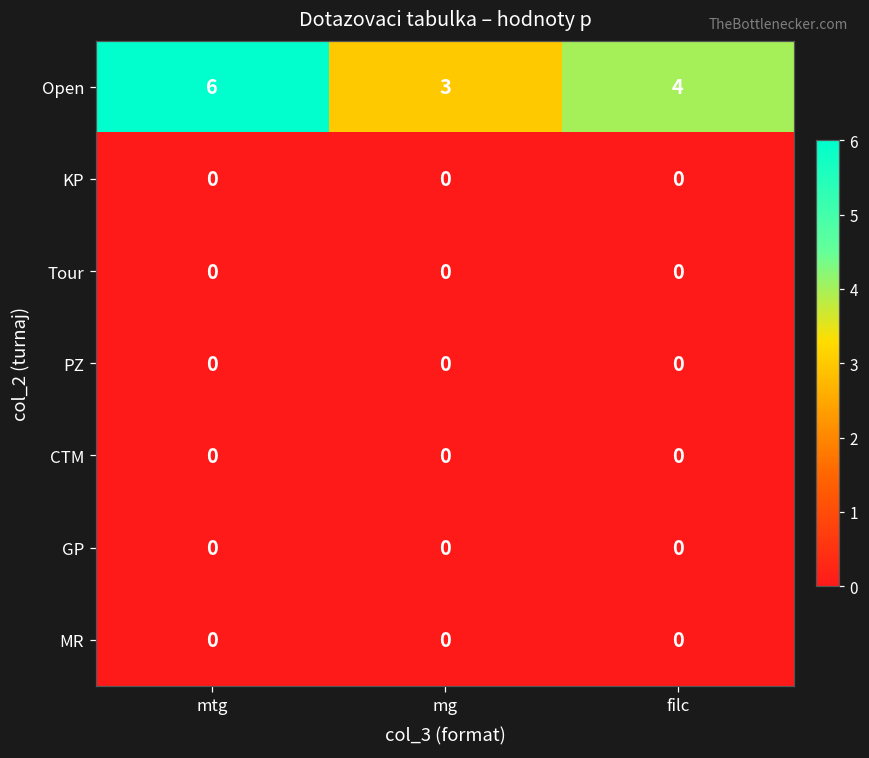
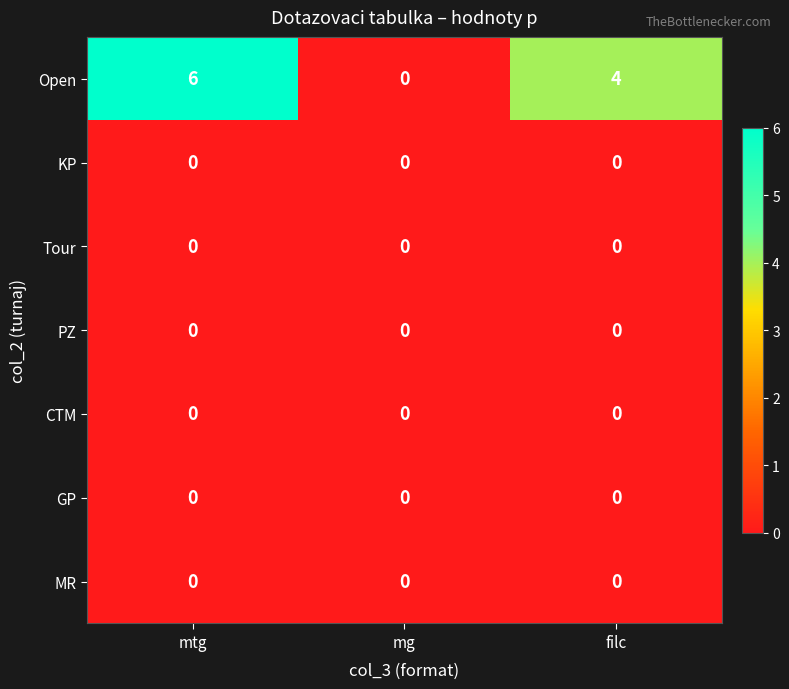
Open, mg: 3 -> 0
